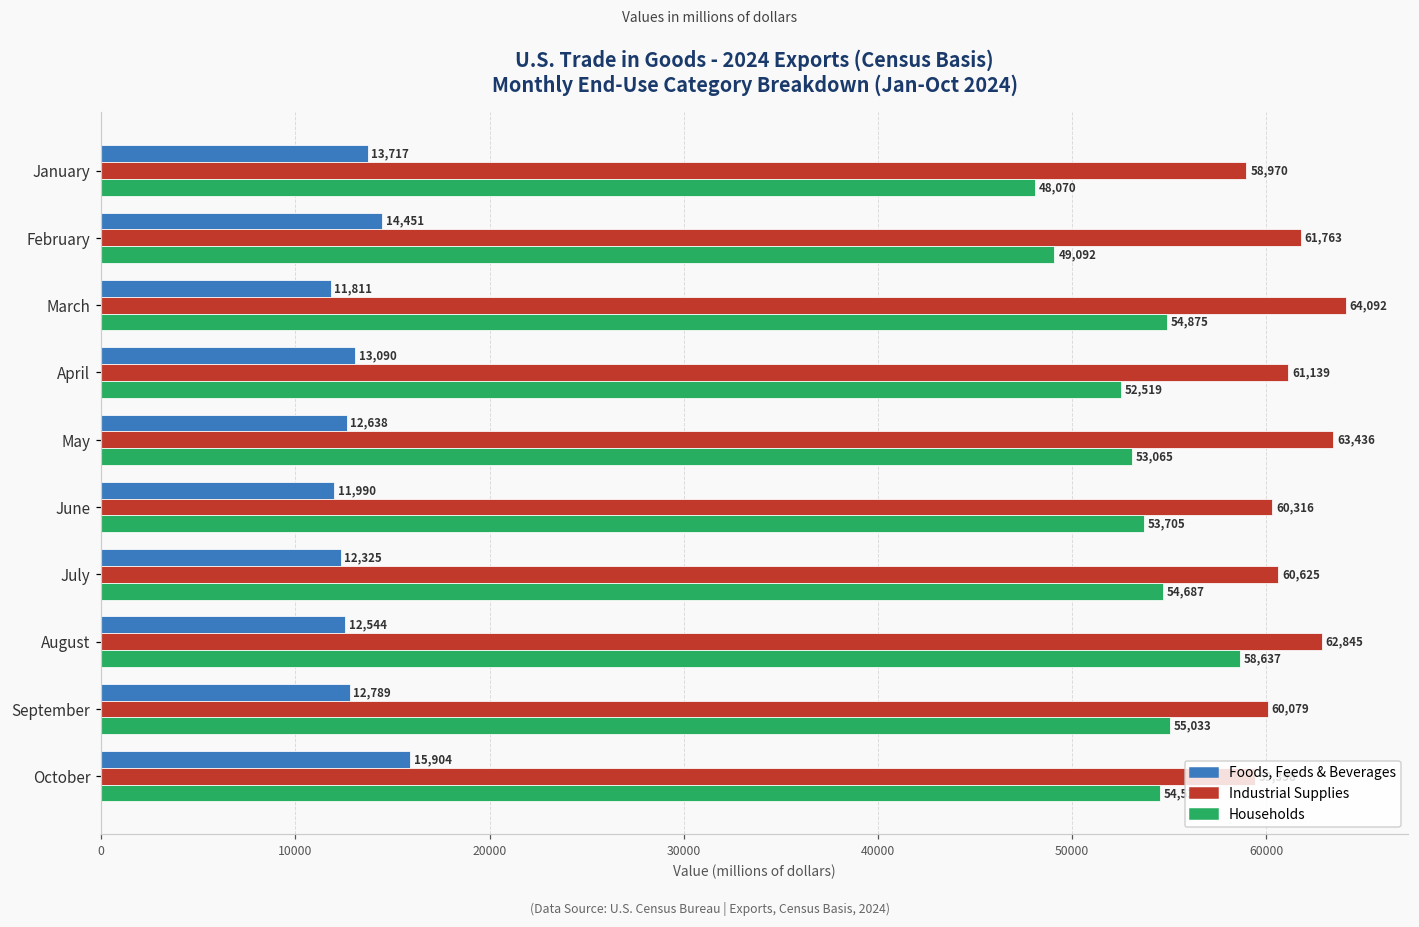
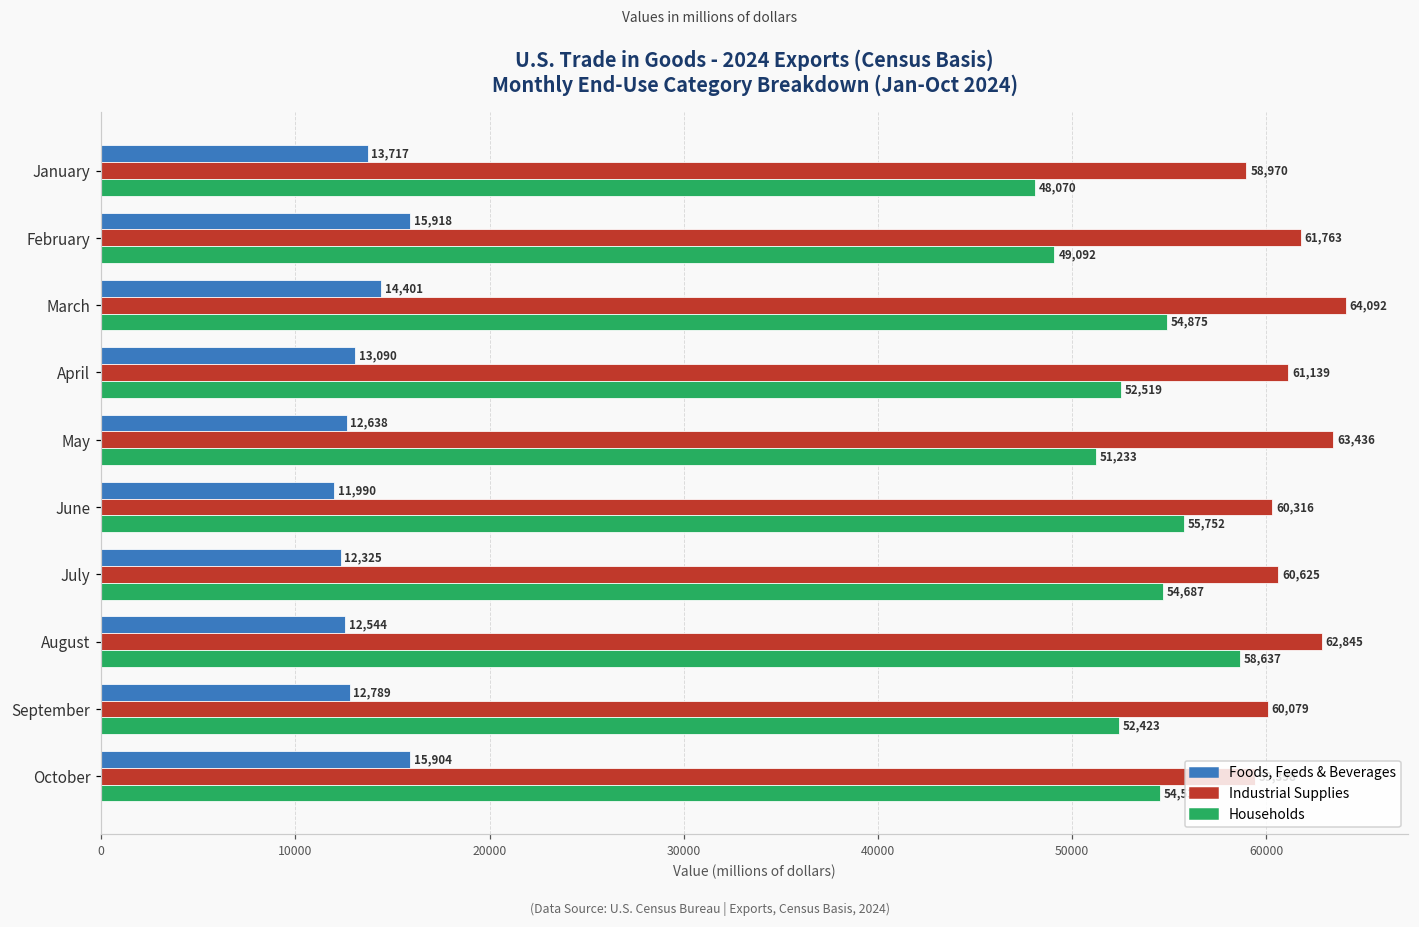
Foods, Feeds & Beverages, February: 14,451 -> 15,918
Foods, Feeds & Beverages, March: 11,811 -> 14,401
Households, May: 53,065 -> 51,233
Households, June: 53,705 -> 55,752
Households, September: 55,033 -> 52,423
